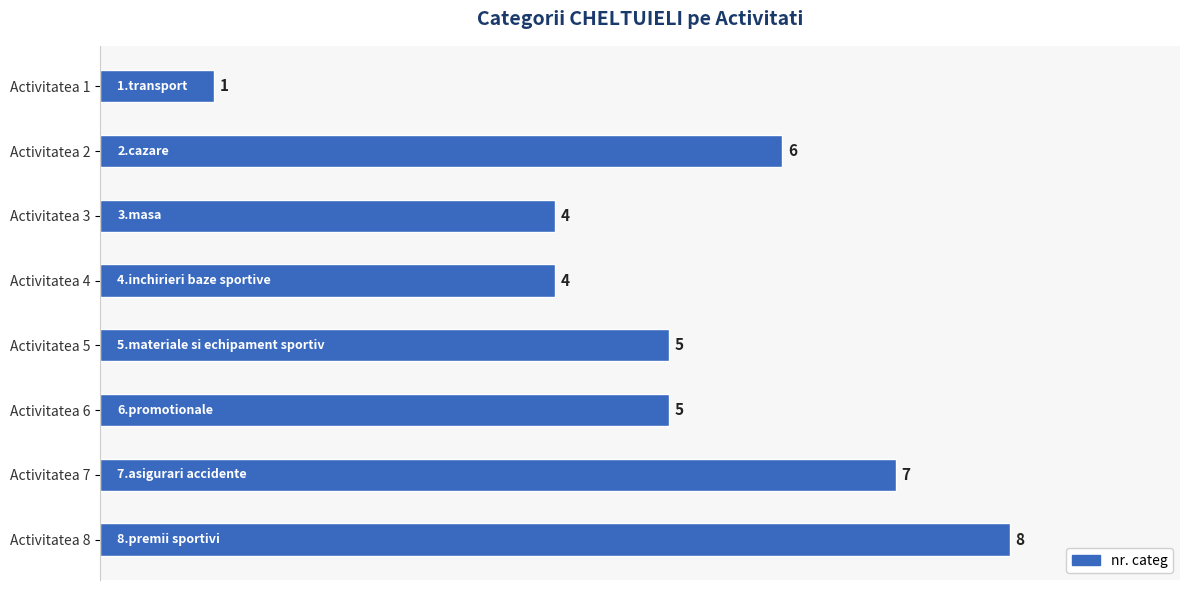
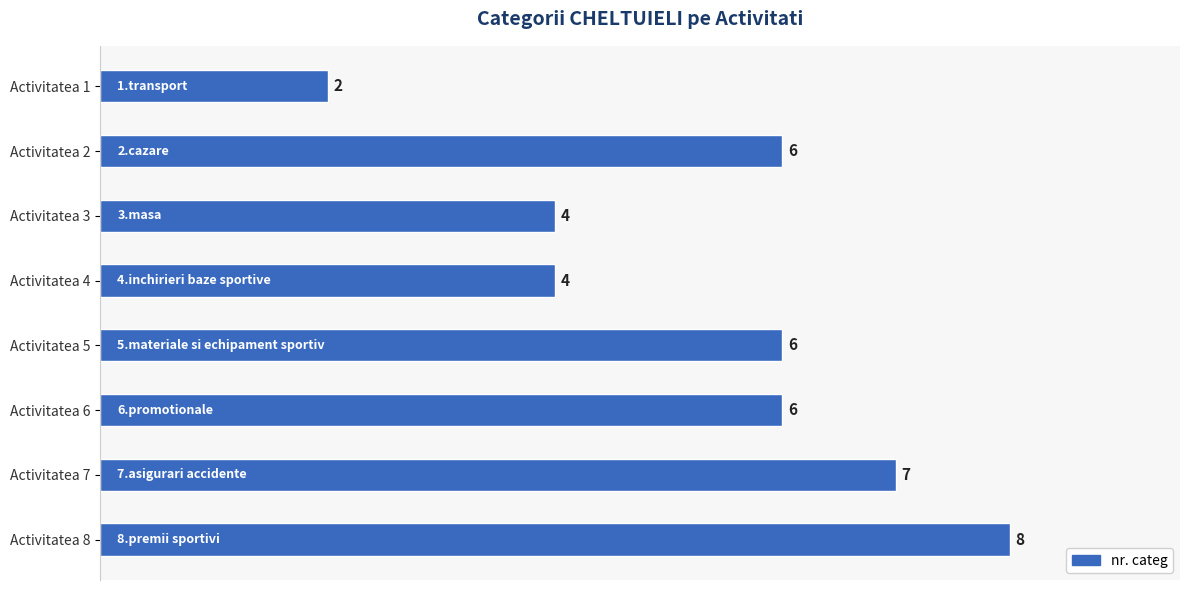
Activitatea 1: 1 -> 2
Activitatea 5: 5 -> 6
Activitatea 6: 5 -> 6
